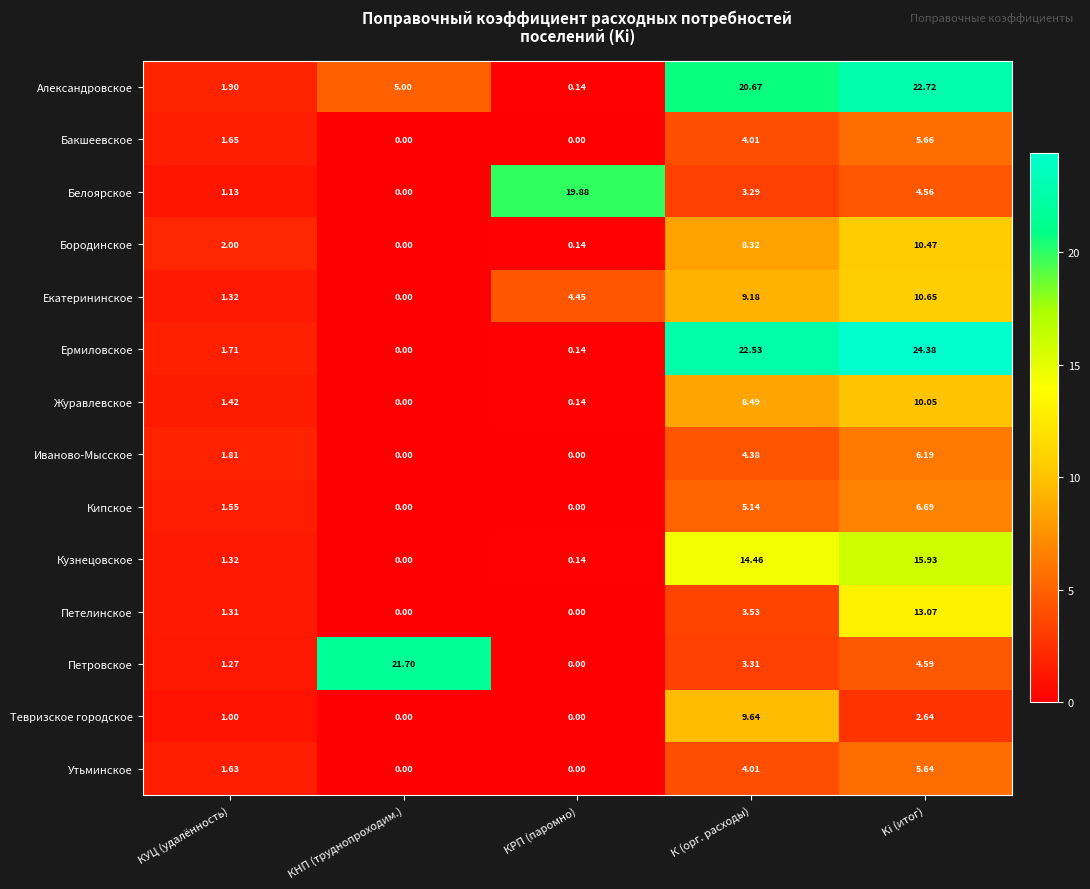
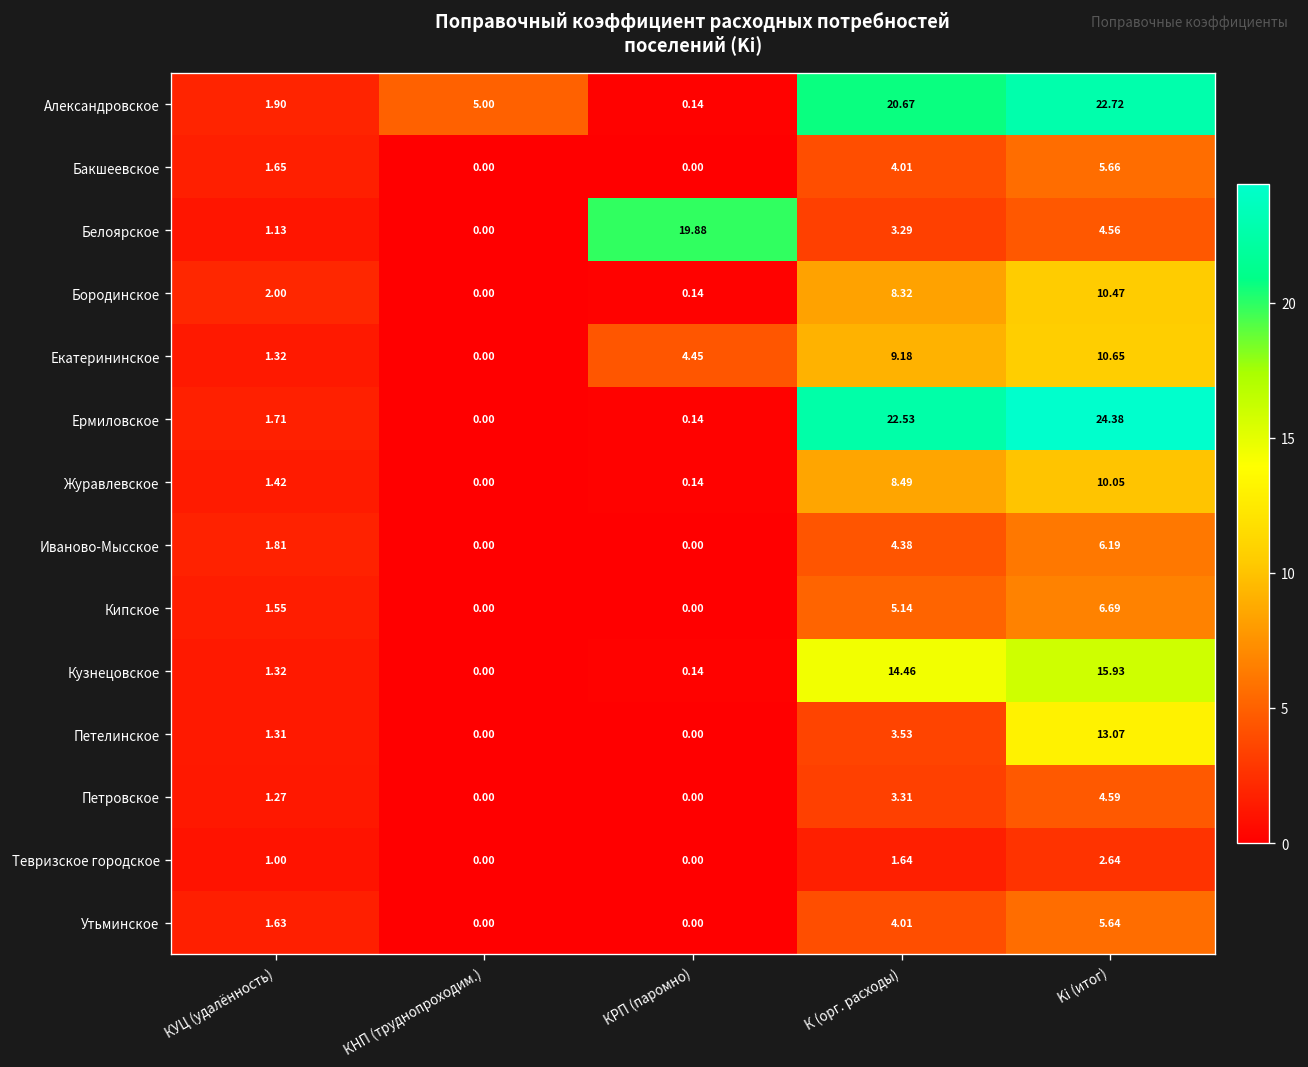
Петровское, КНП (труднопроходим.): 21.70 -> 0.00
Тевризское городское, К (орг. расходы): 9.64 -> 1.64
